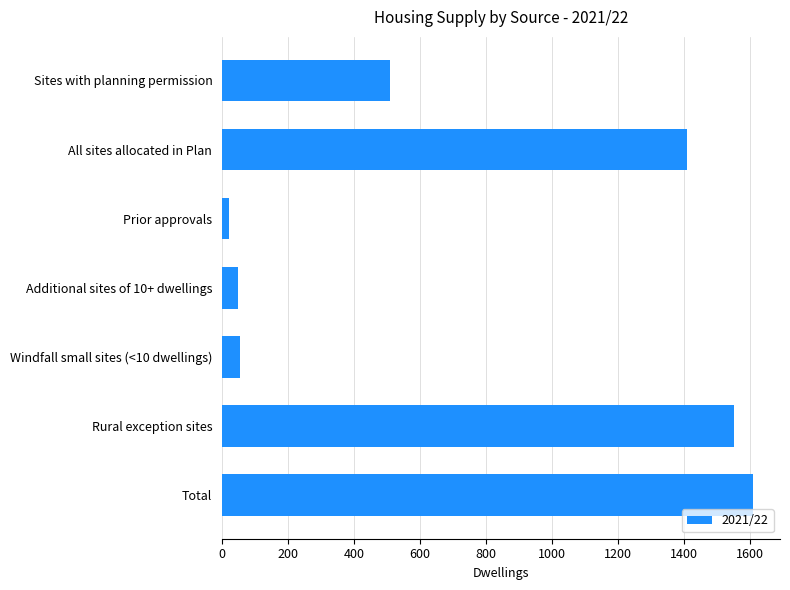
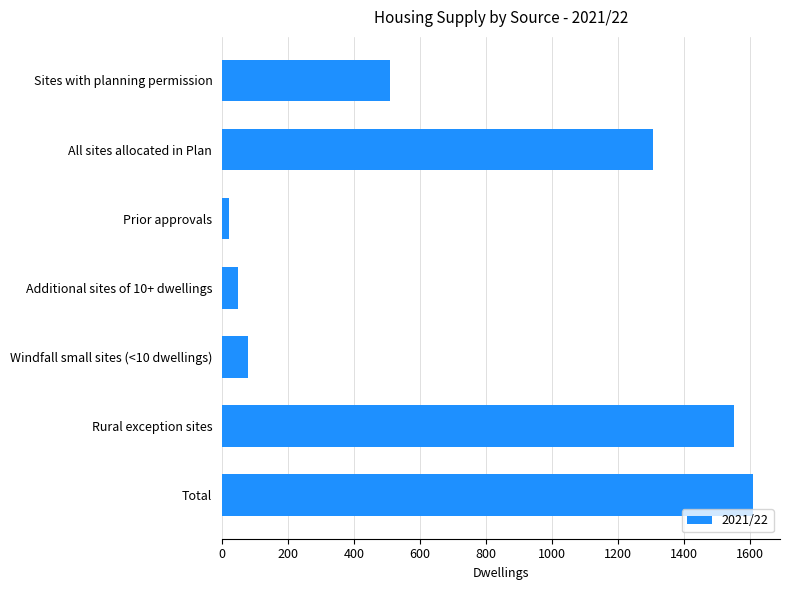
All sites allocated in Plan: 1410 -> 1310
Windfall small sites (<10 dwellings): 60 -> 80
